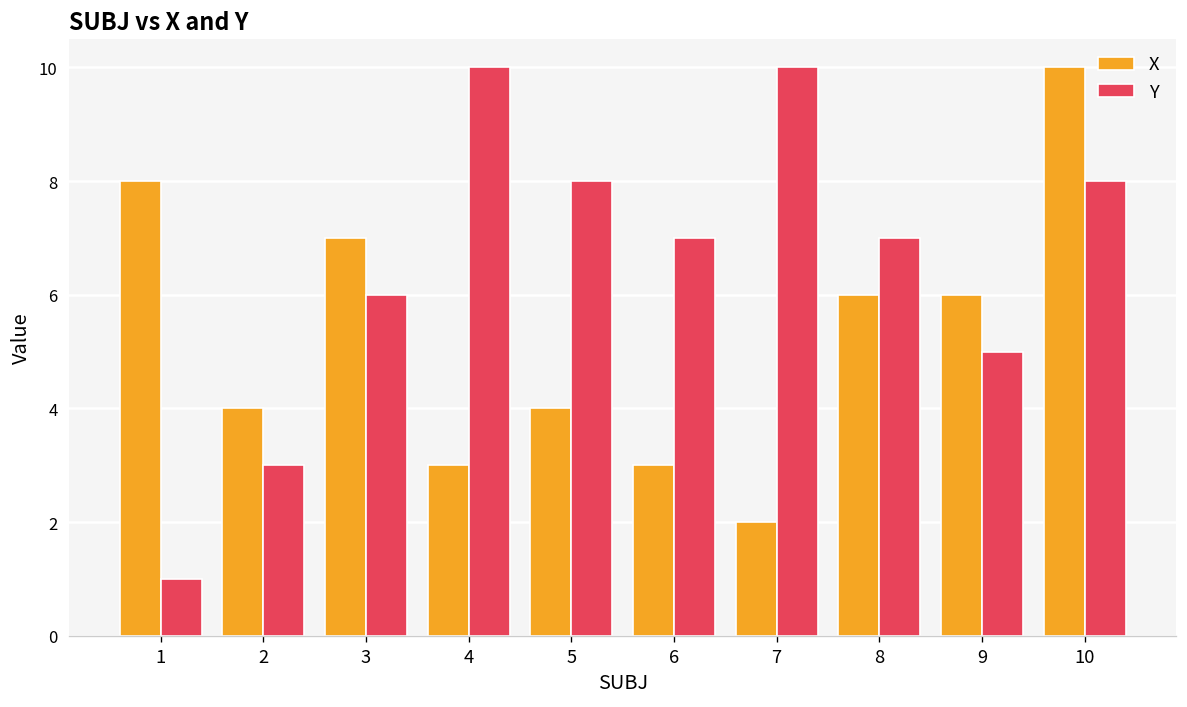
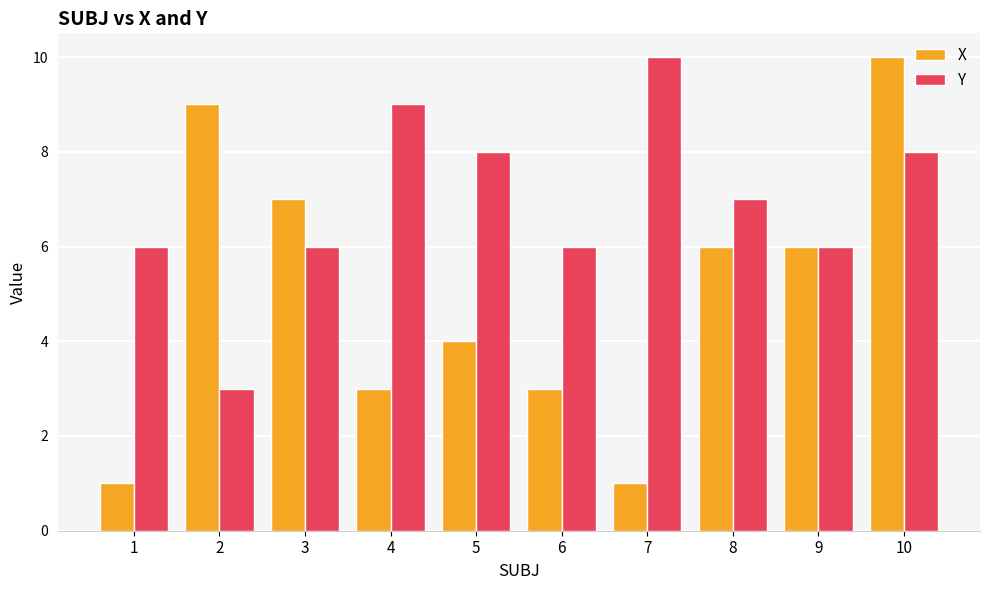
X, 1: 8 -> 1
Y, 1: 1 -> 6
X, 2: 4 -> 9
Y, 4: 10 -> 9
Y, 6: 7 -> 6
X, 7: 2 -> 1
Y, 9: 5 -> 6
